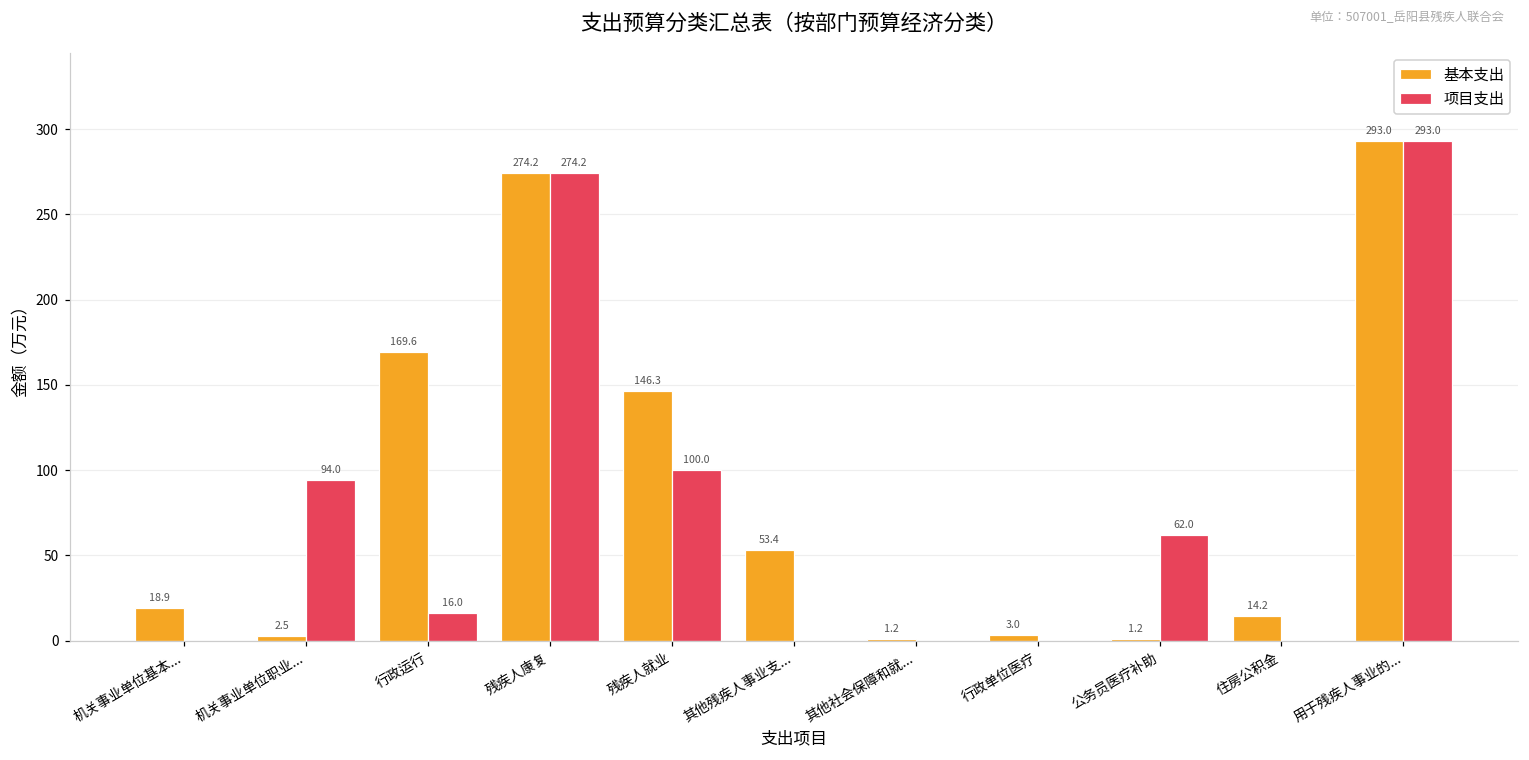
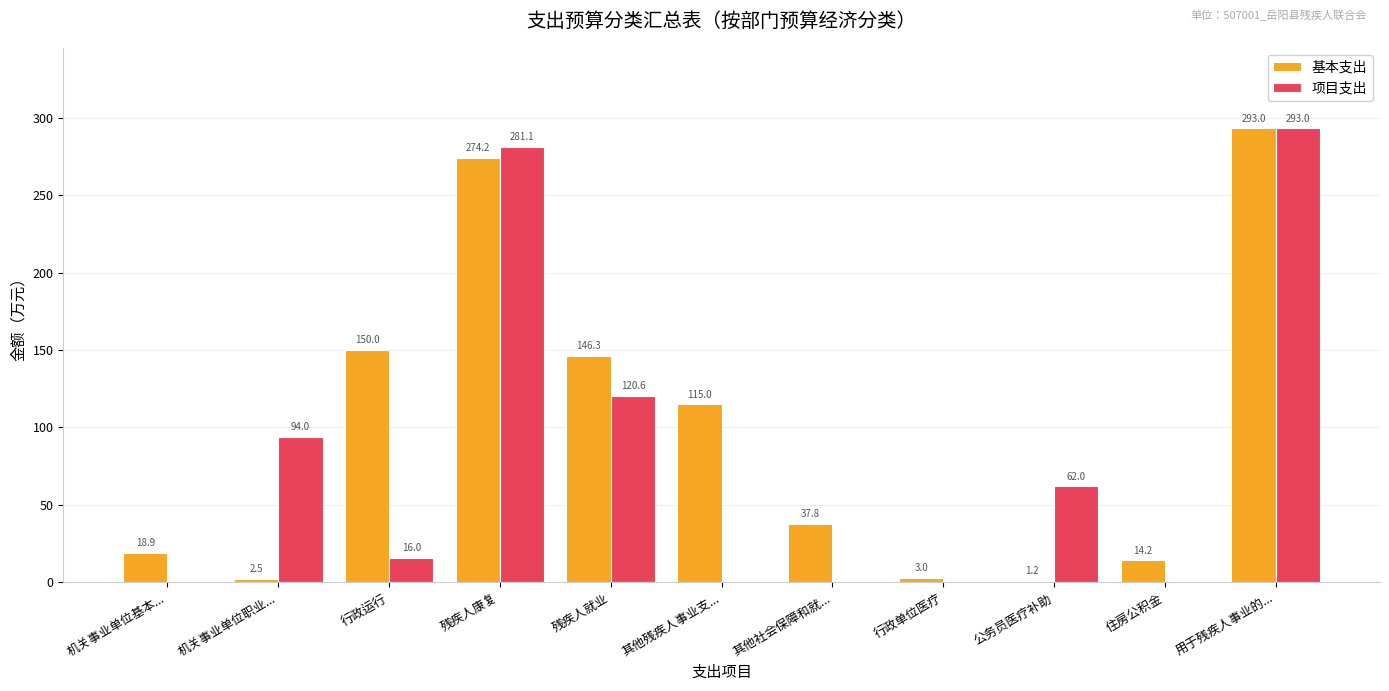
基本支出, 行政运行: 169.6 -> 150.0
项目支出, 残疾人康复: 274.2 -> 281.1
项目支出, 残疾人就业: 100.0 -> 120.6
基本支出, 其他残疾人事业支...: 53.4 -> 115.0
基本支出, 其他社会保障和就...: 1.2 -> 37.8
